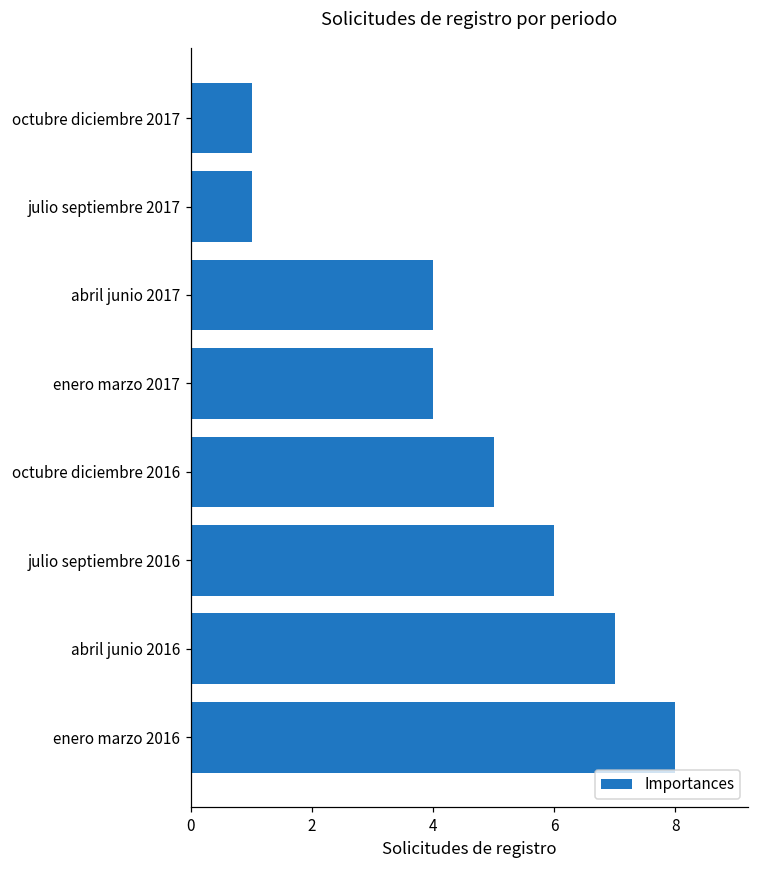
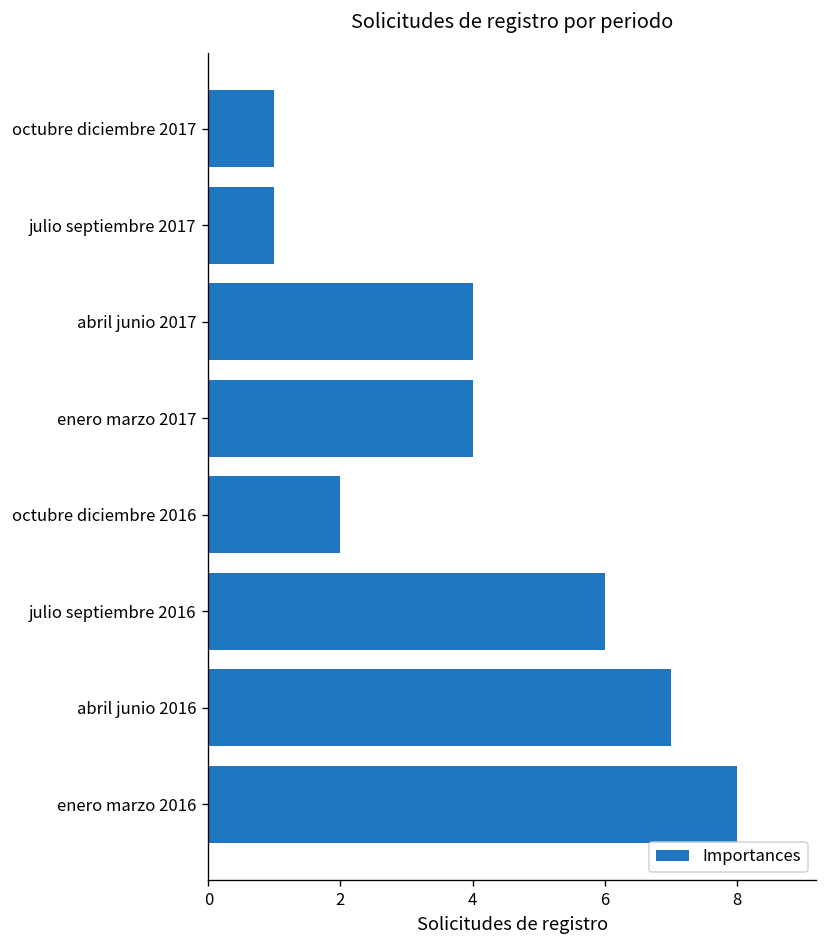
octubre diciembre 2016: 5 -> 2
